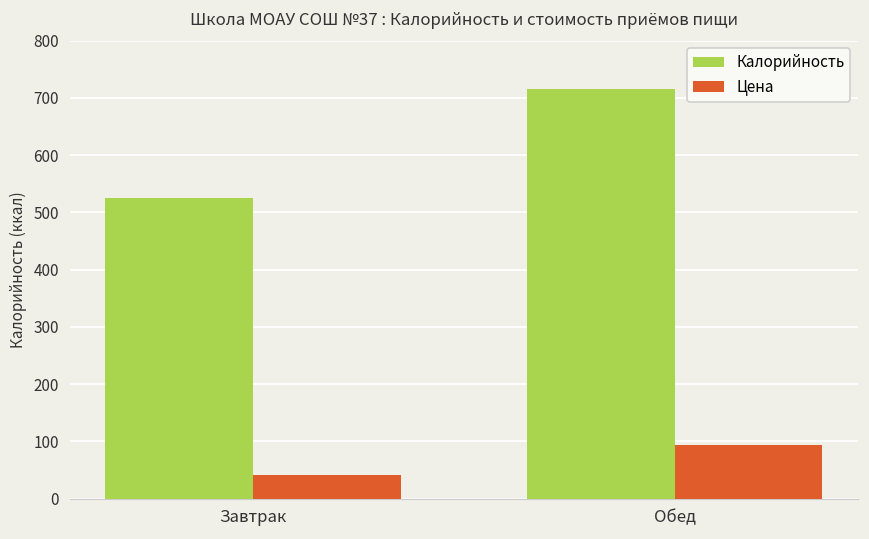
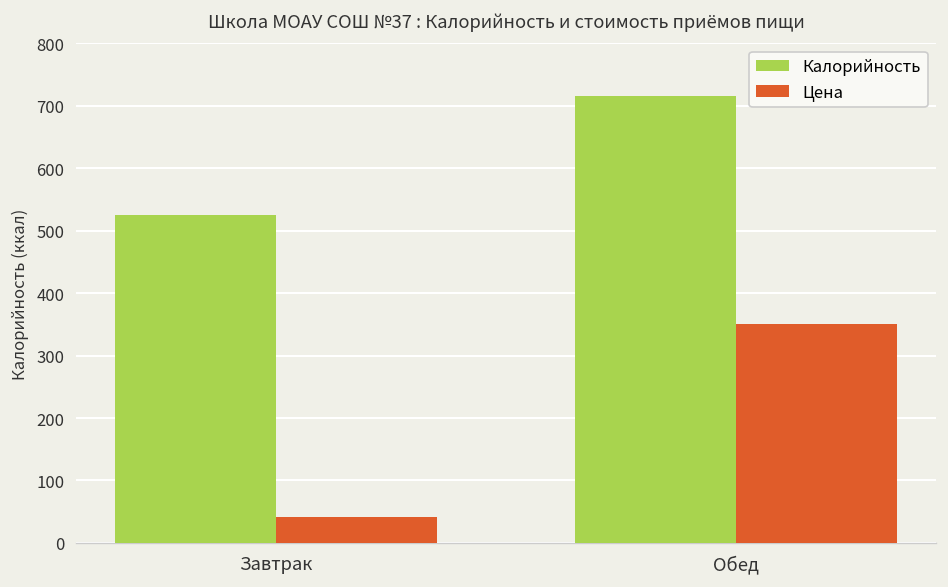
Цена, Обед: 90 -> 350
